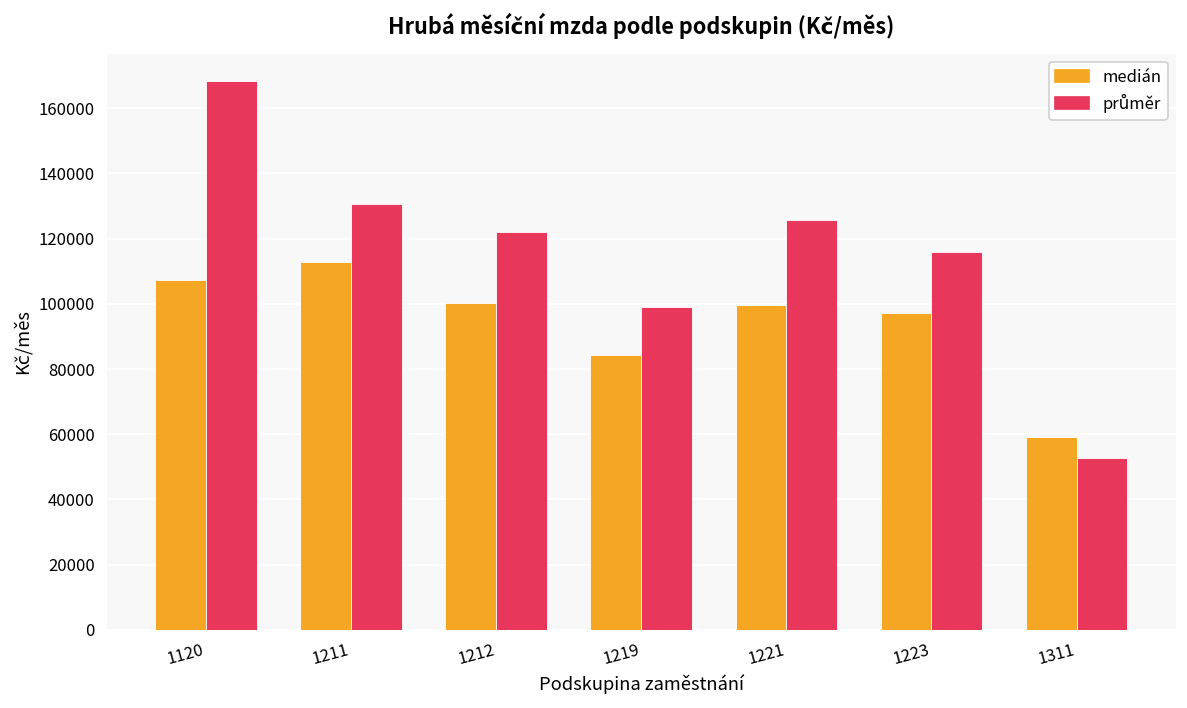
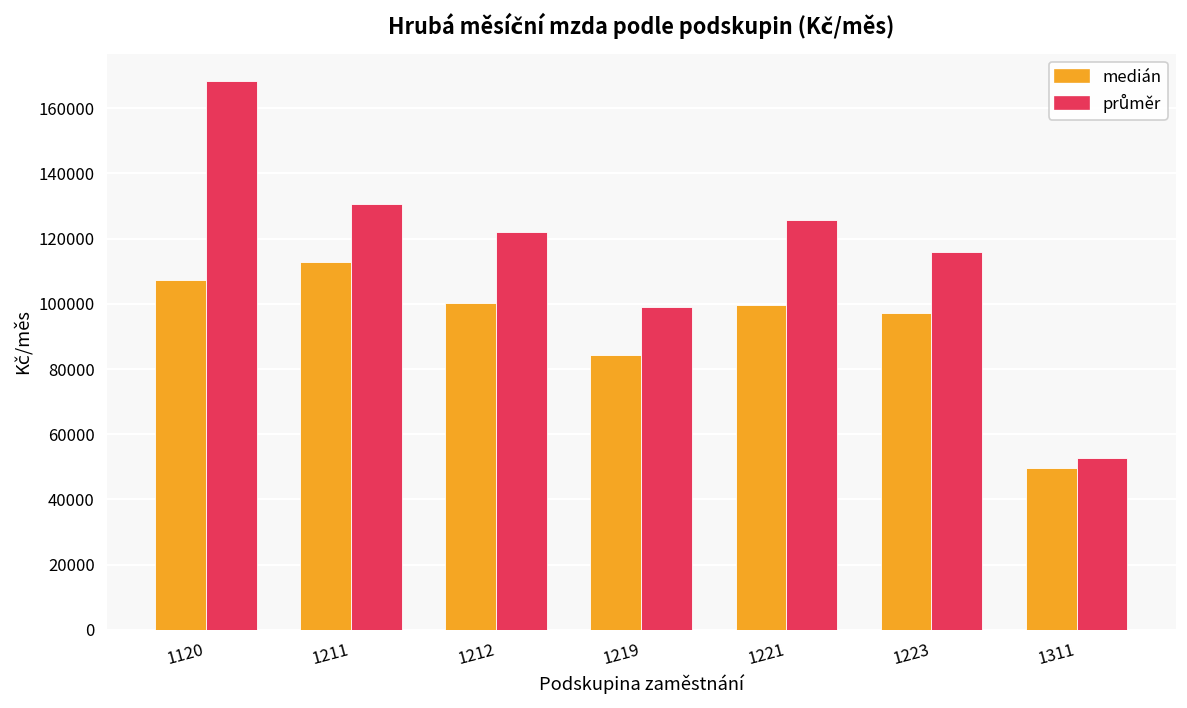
medián, 1311: 59000 -> 50000
